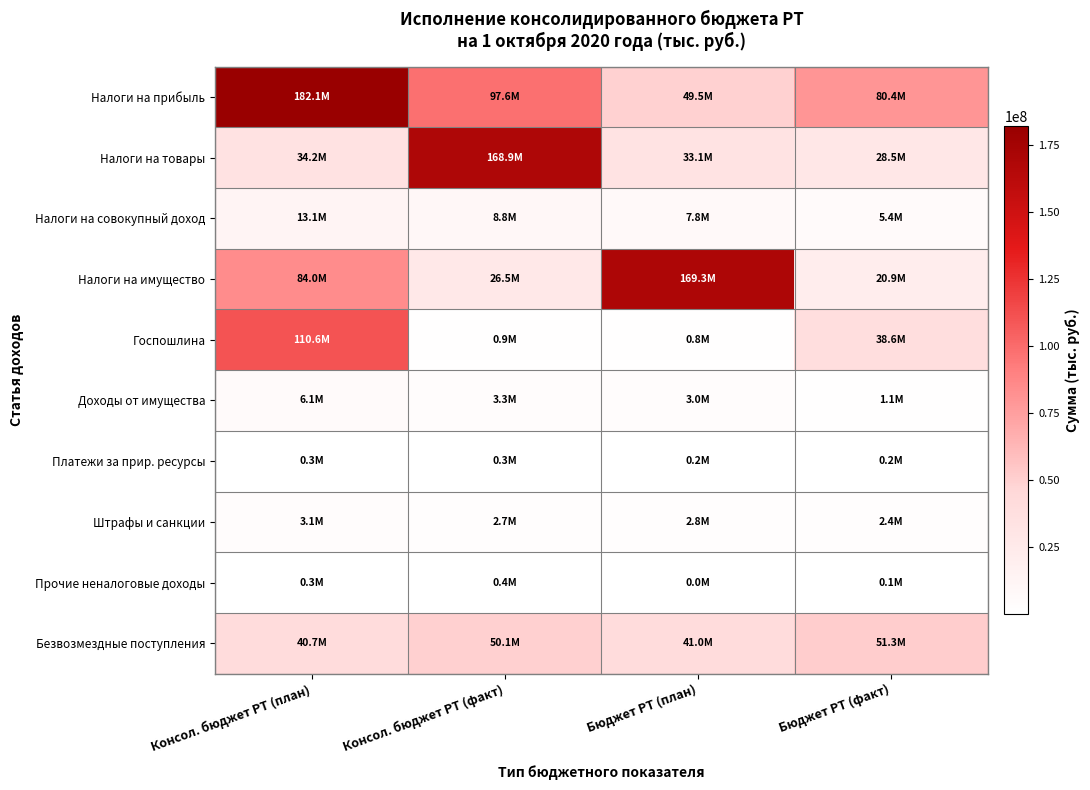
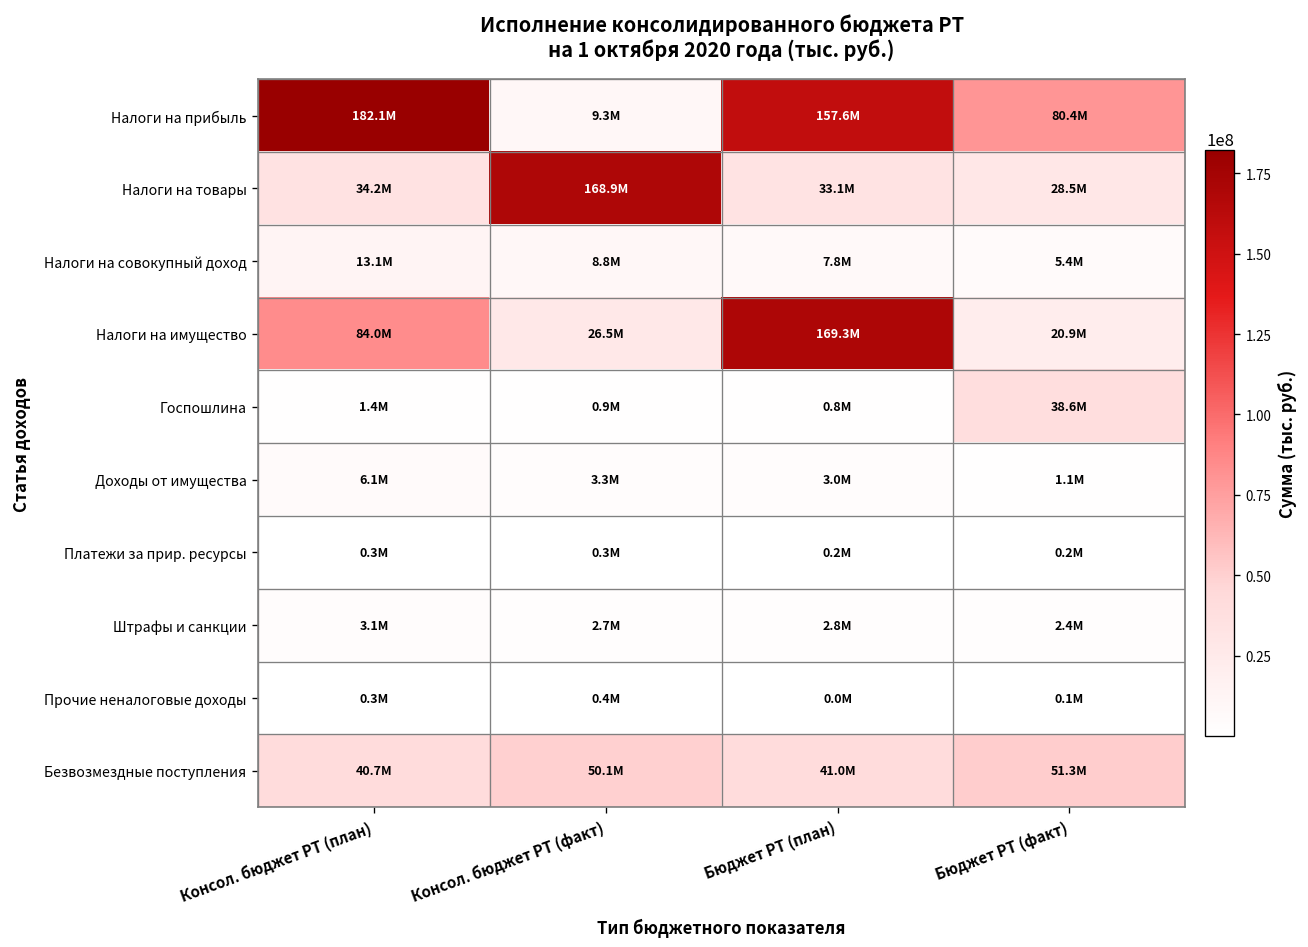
Налоги на прибыль, Консол. бюджет РТ (факт): 97.6M -> 9.3M
Налоги на прибыль, Бюджет РТ (план): 49.5M -> 157.6M
Госпошлина, Консол. бюджет РТ (план): 110.6M -> 1.4M
